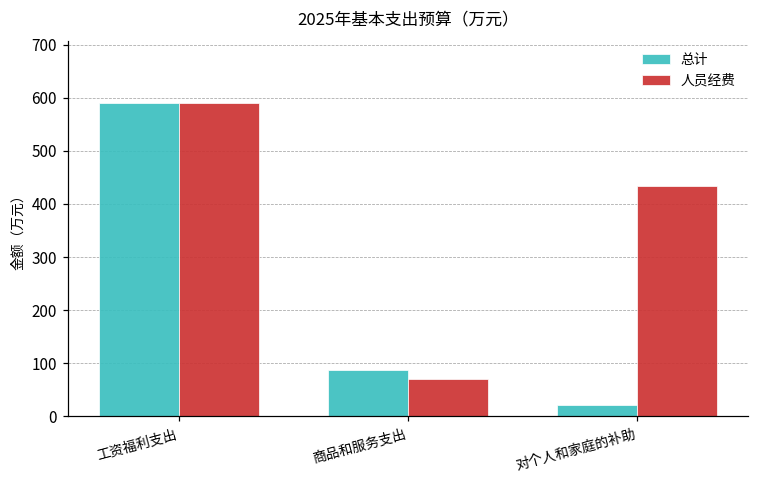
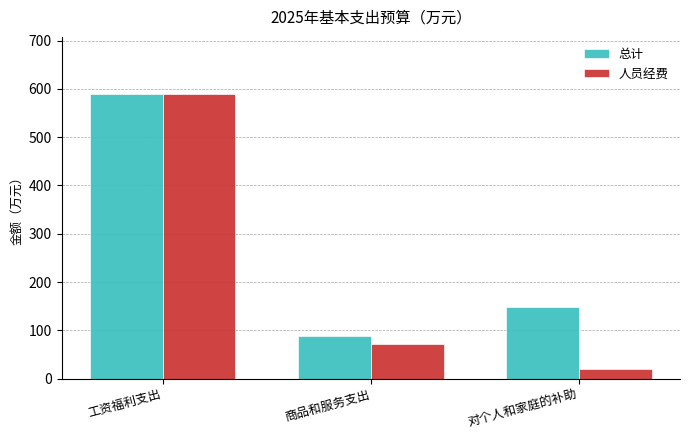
总计, 对个人和家庭的补助: 20 -> 150
人员经费, 对个人和家庭的补助: 430 -> 20
